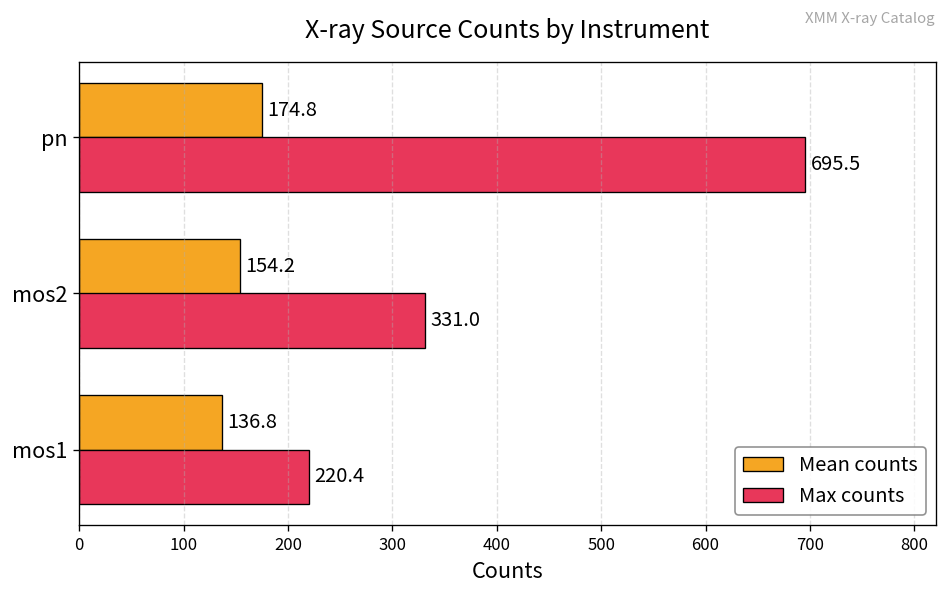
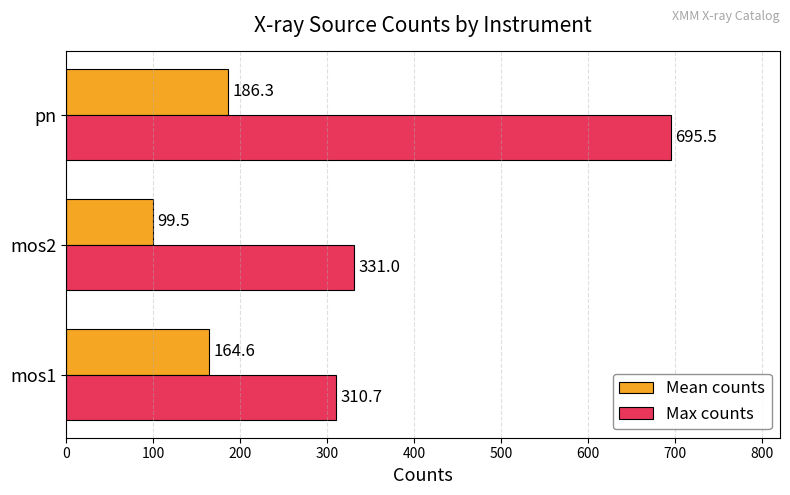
Mean counts, pn: 174.8 -> 186.3
Mean counts, mos2: 154.2 -> 99.5
Mean counts, mos1: 136.8 -> 164.6
Max counts, mos1: 220.4 -> 310.7
